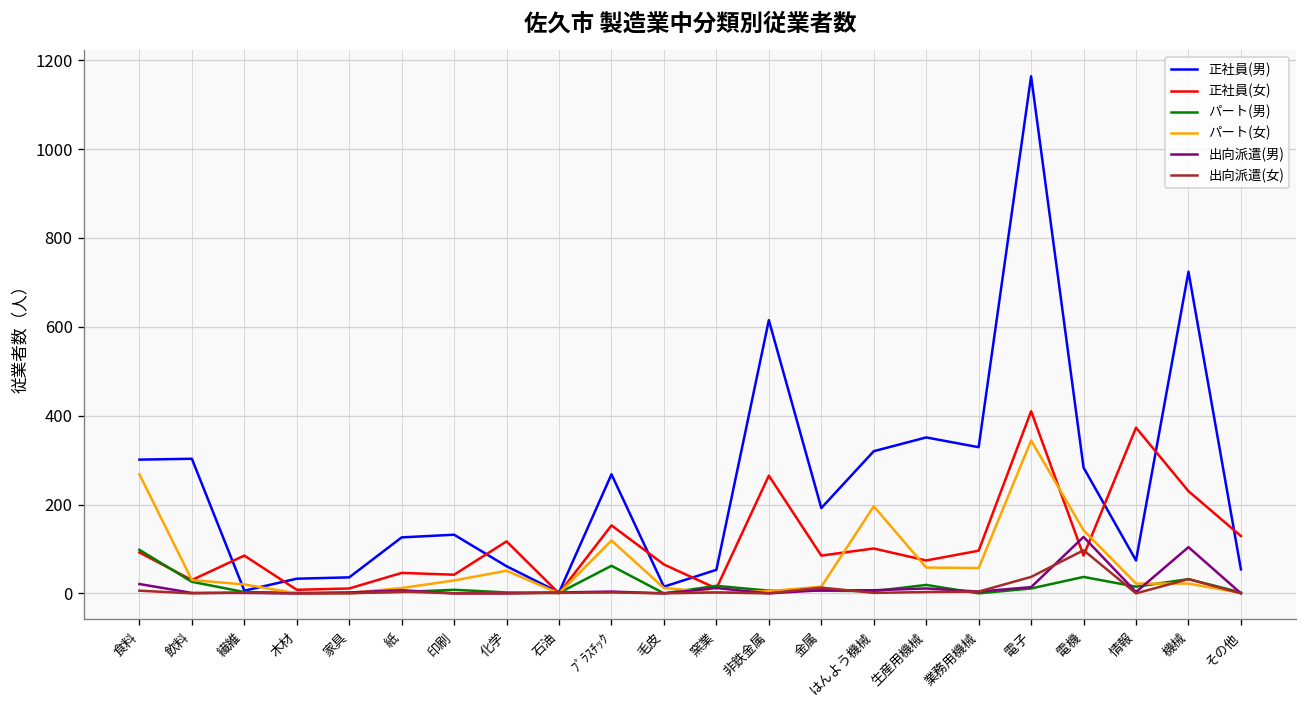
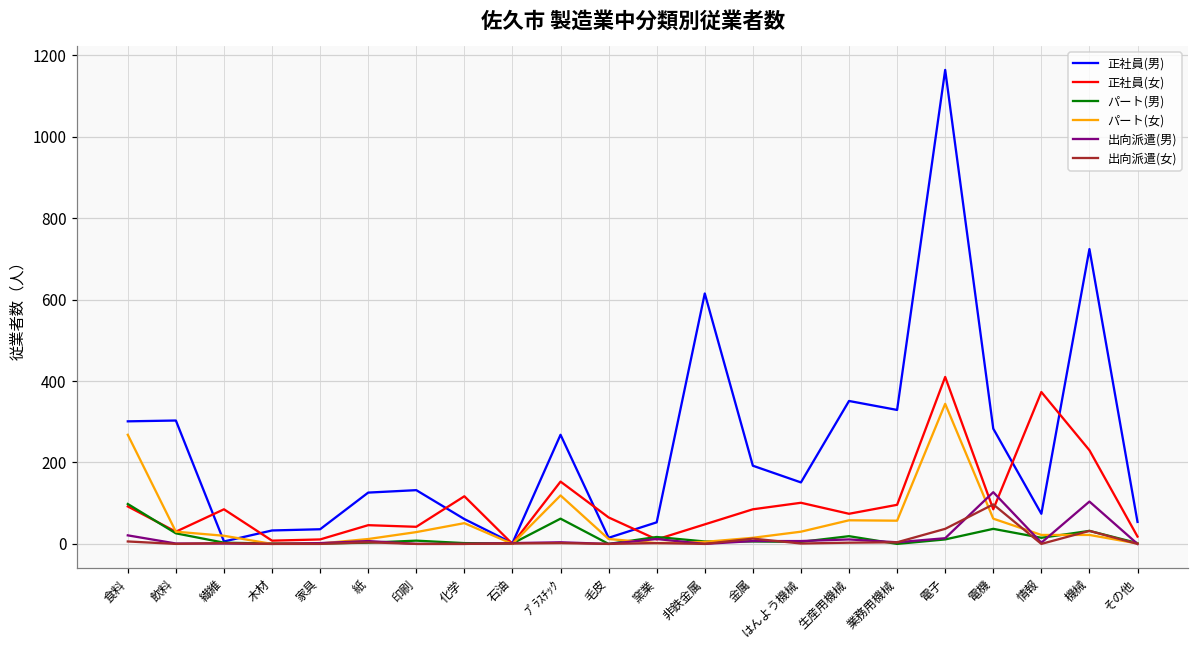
正社員(女), 非鉄金属: 270 -> 50
正社員(男), はんよう機械: 320 -> 150
パート(女), はんよう機械: 200 -> 30
パート(女), 電機: 140 -> 60
正社員(女), その他: 130 -> 20
